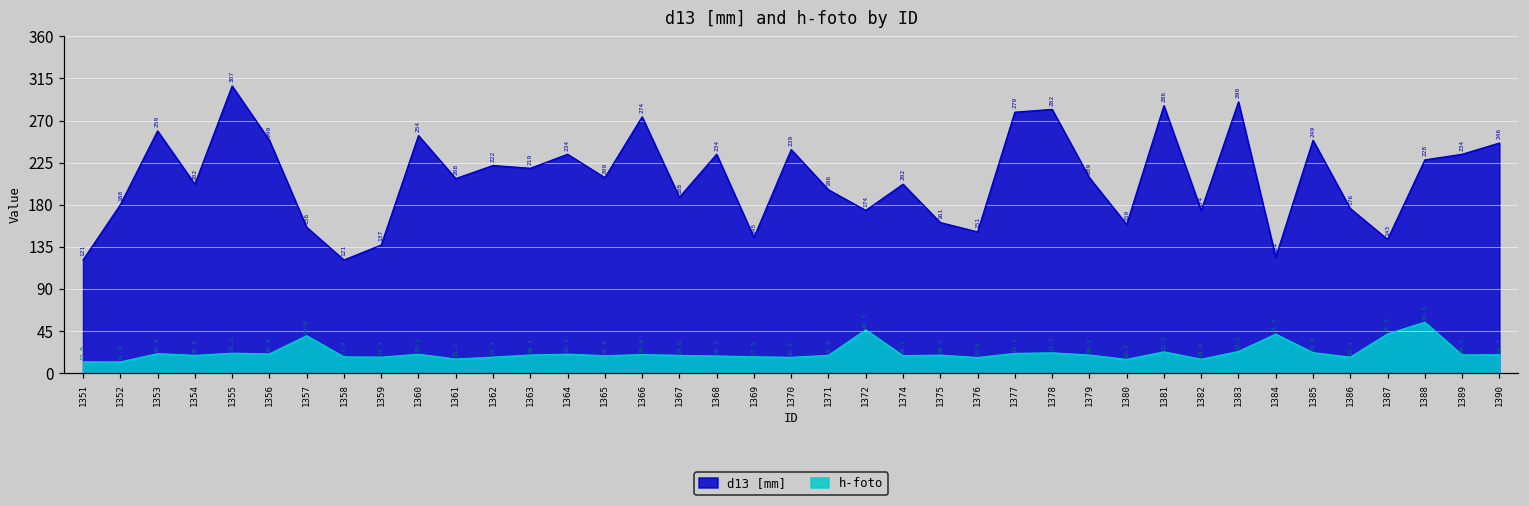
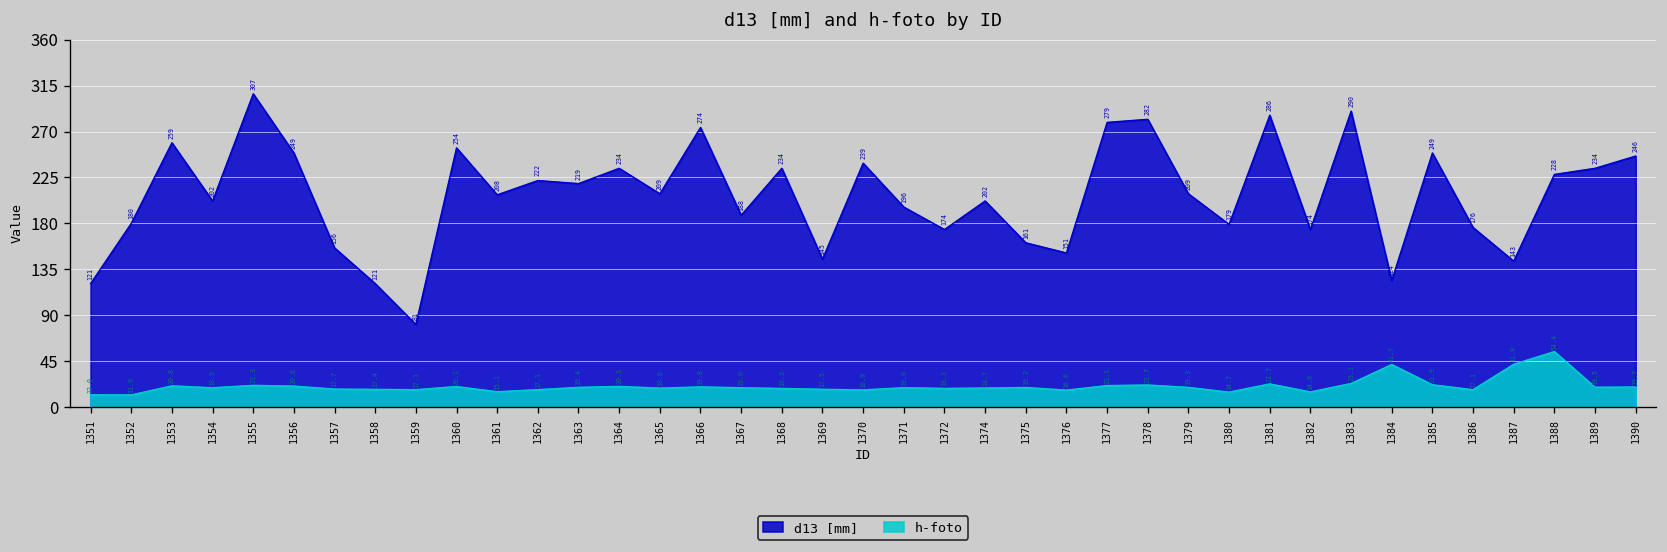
h-foto, 1357: 40.0 -> 17.7
d13 [mm], 1359: 137 -> 81
h-foto, 1372: 46.3 -> 18.3
d13 [mm], 1380: 159 -> 179
